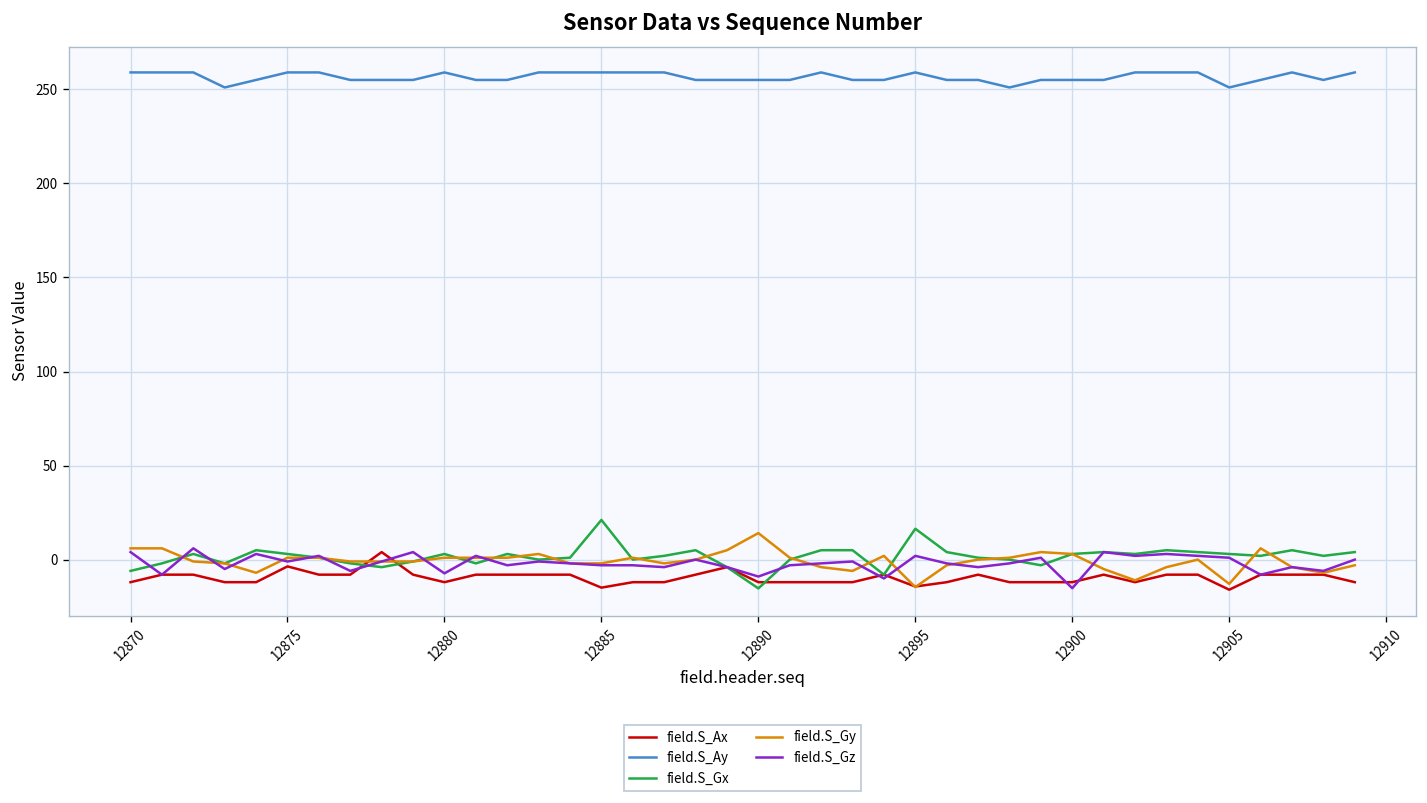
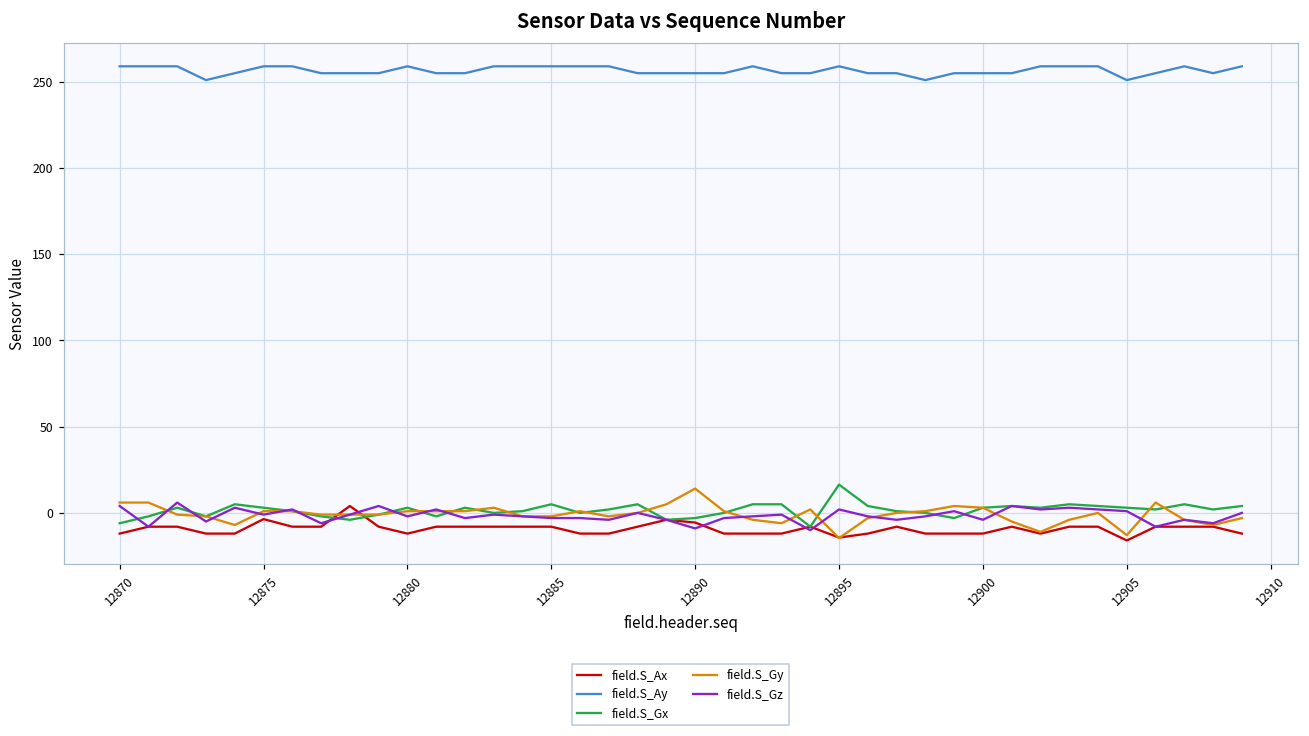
field.S_Gz, 12880: -7 -> -2
field.S_Ax, 12885: -15 -> -8
field.S_Gx, 12885: 21 -> 5
field.S_Ax, 12890: -12 -> -6
field.S_Gx, 12890: -15 -> -3
field.S_Gz, 12900: -15 -> -4
